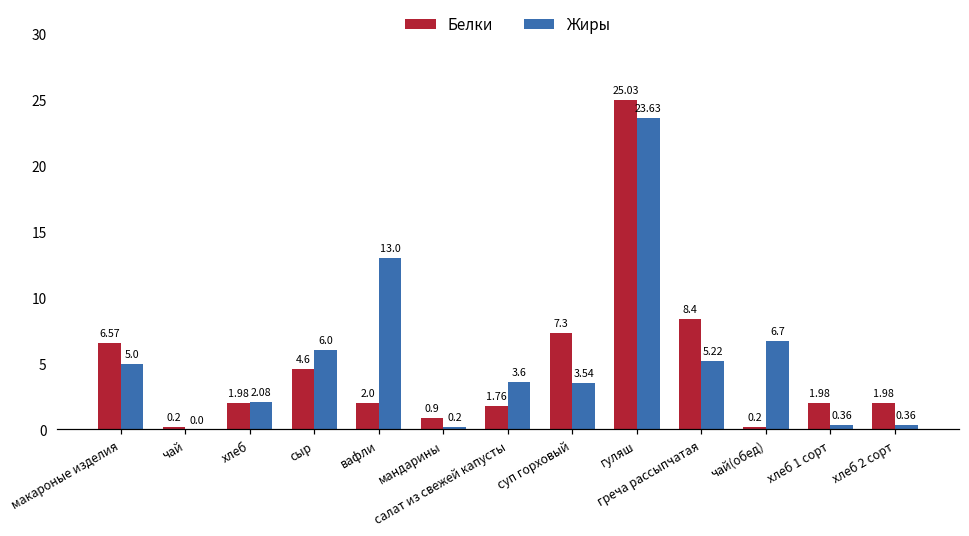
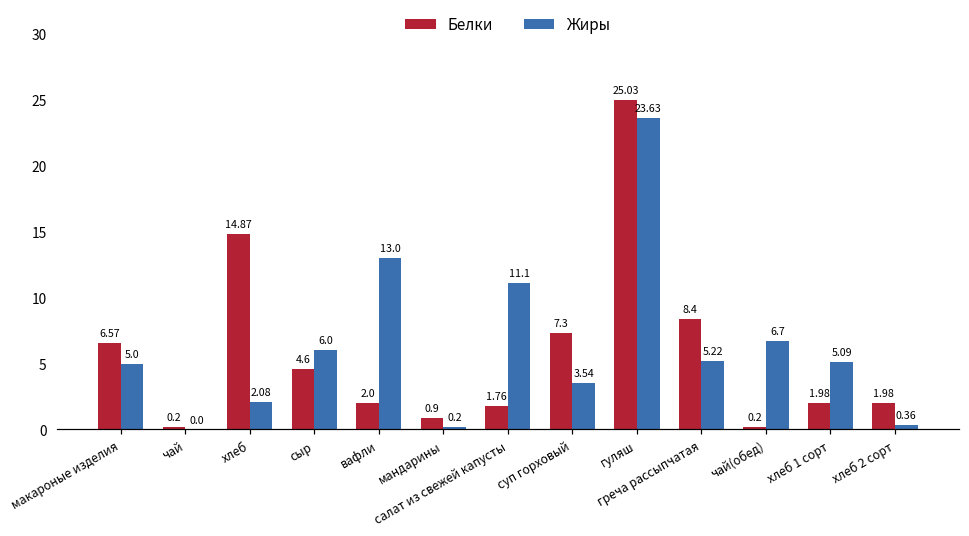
Белки, хлеб: 1.98 -> 14.87
Жиры, салат из свежей капусты: 3.6 -> 11.1
Жиры, хлеб 1 сорт: 0.36 -> 5.09
